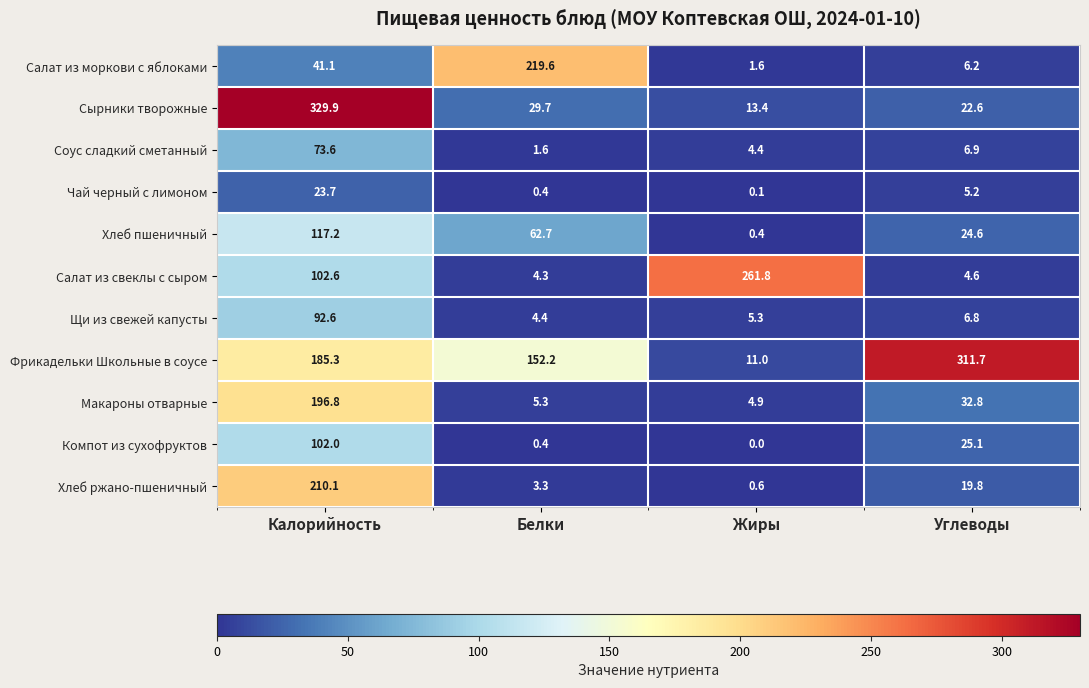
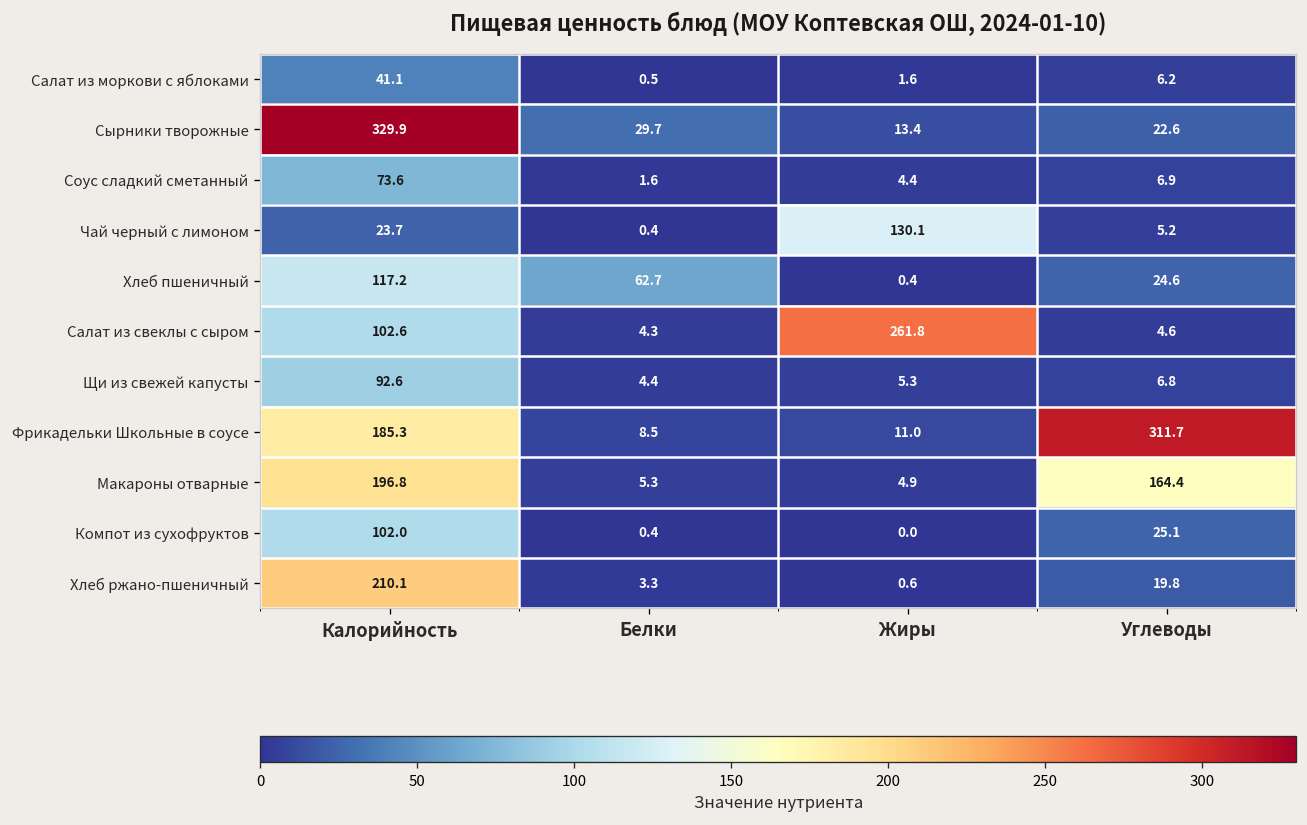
Салат из моркови с яблоками, Белки: 219.6 -> 0.5
Чай черный с лимоном, Жиры: 0.1 -> 130.1
Фрикадельки Школьные в соусе, Белки: 152.2 -> 8.5
Макароны отварные, Углеводы: 32.8 -> 164.4
